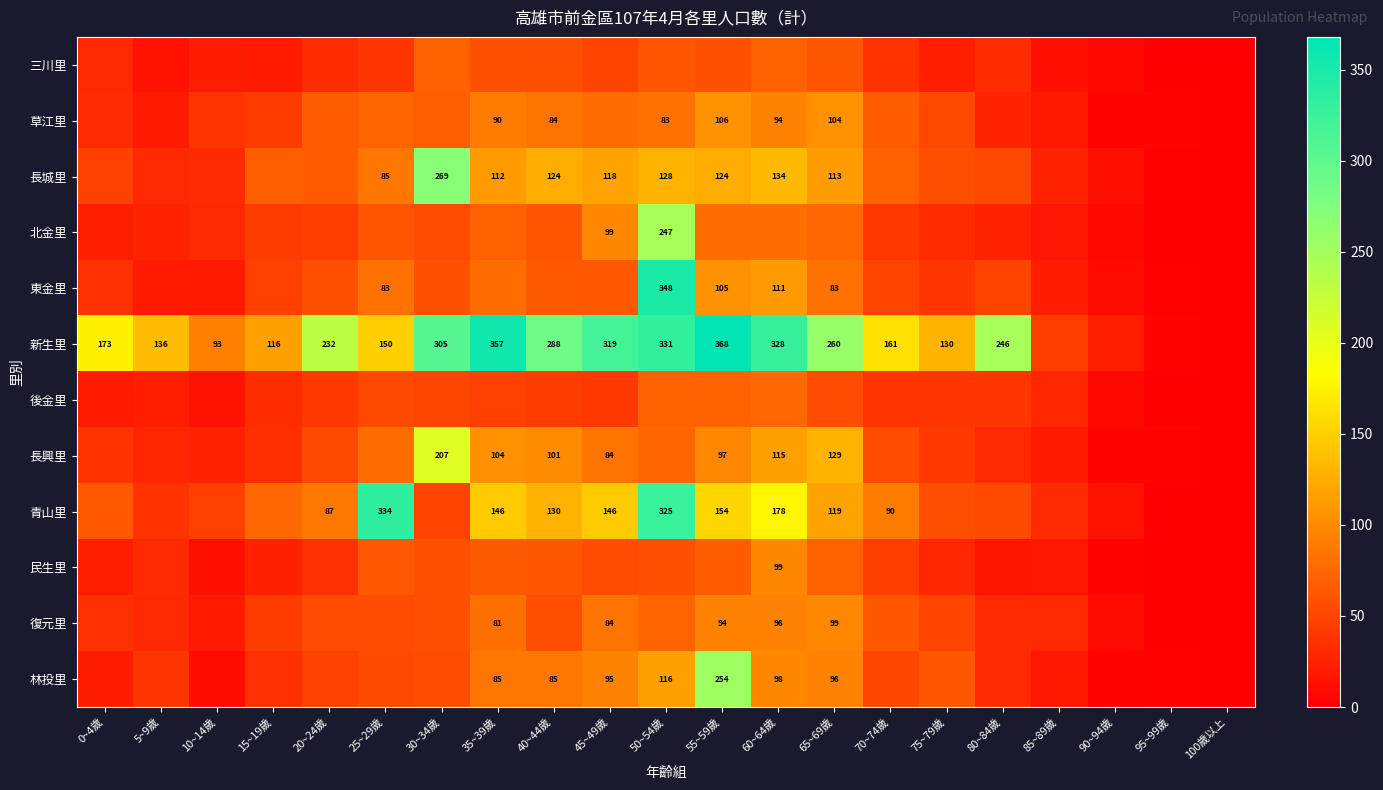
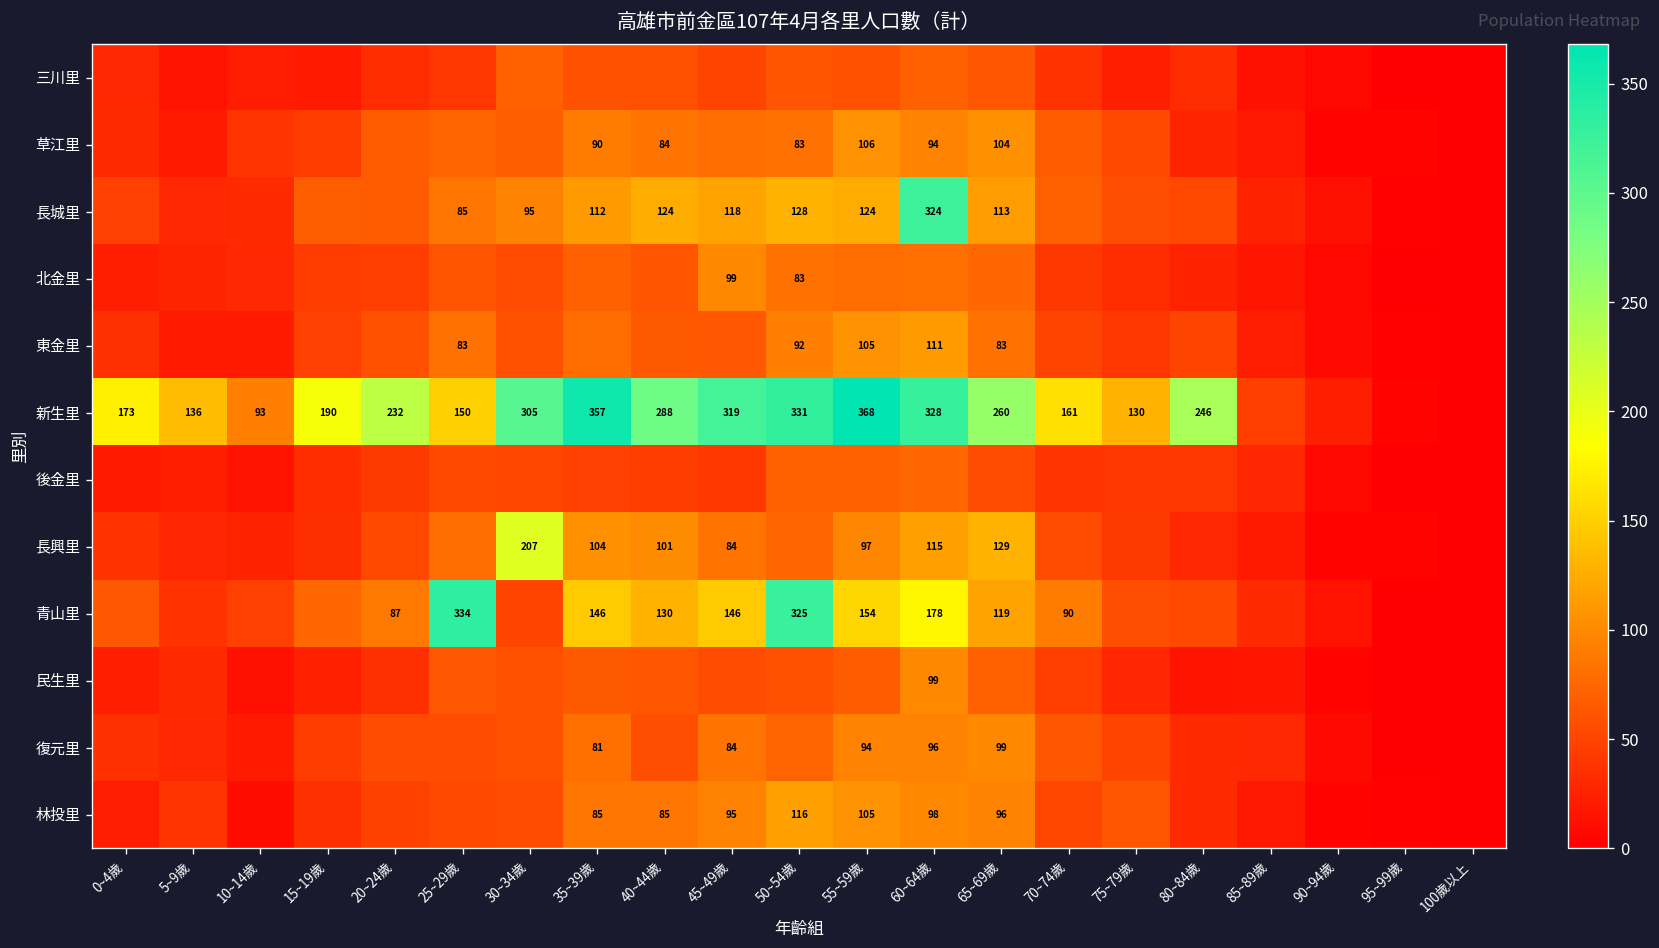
長城里, 30~34歲: 269 -> 95
長城里, 60~64歲: 134 -> 324
北金里, 50~54歲: 247 -> 83
東金里, 50~54歲: 348 -> 92
新生里, 15~19歲: 116 -> 190
林投里, 55~59歲: 254 -> 105
